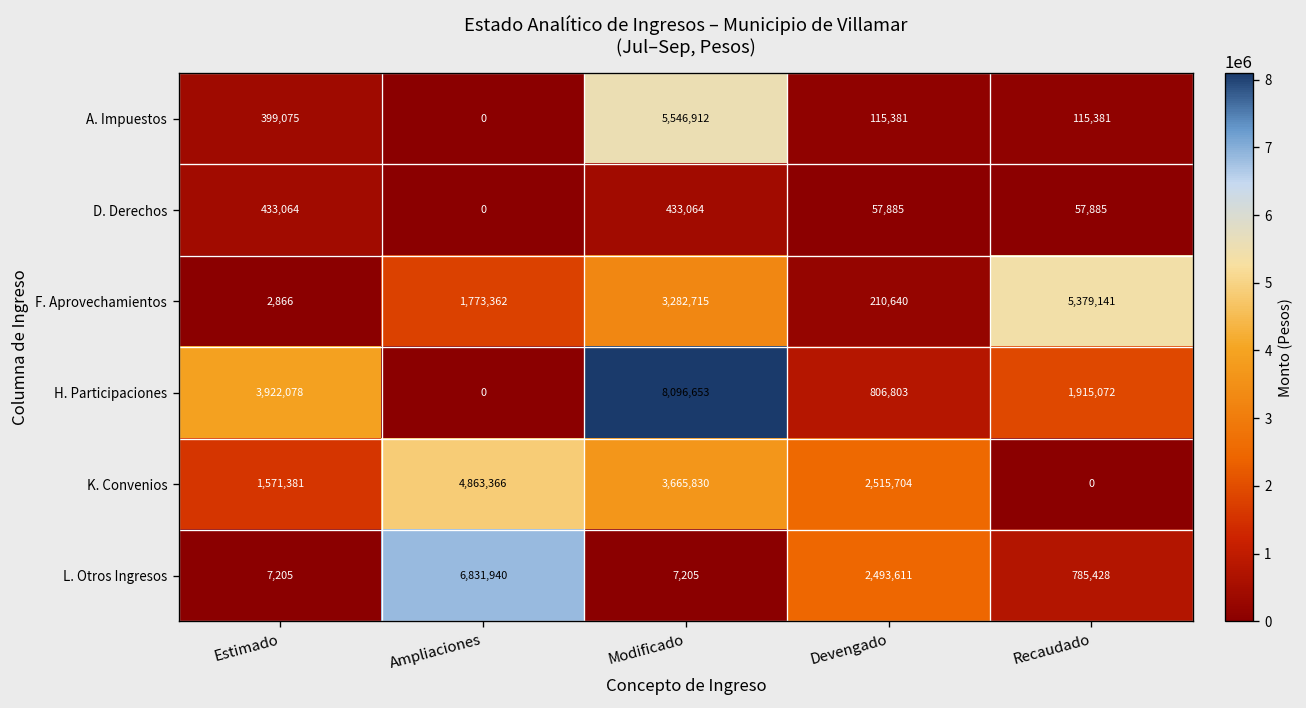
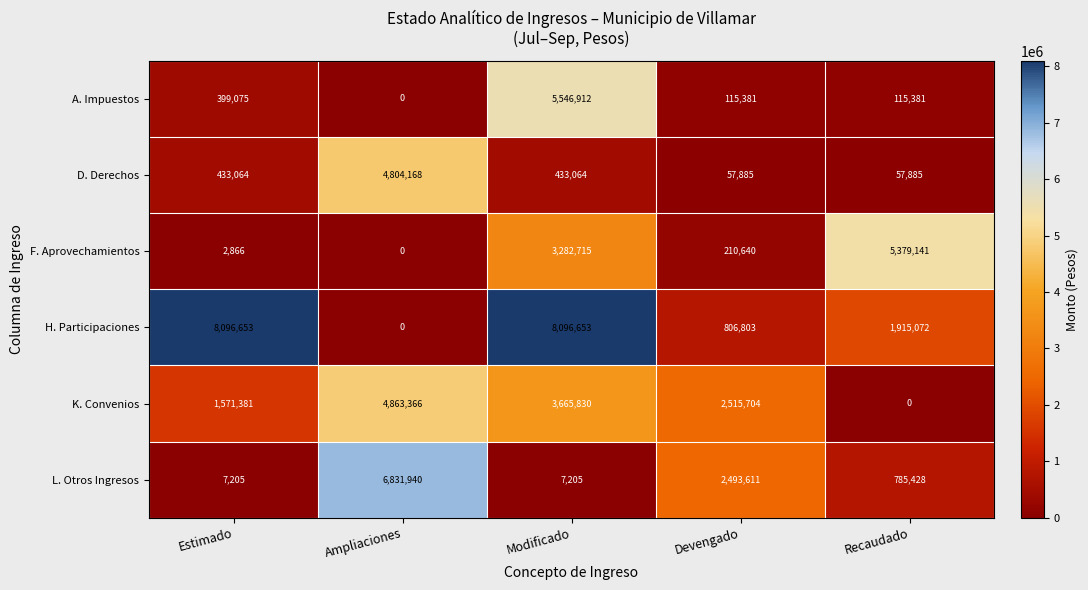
D. Derechos, Ampliaciones: 0 -> 4,804,168
F. Aprovechamientos, Ampliaciones: 1,773,362 -> 0
H. Participaciones, Estimado: 3,922,078 -> 8,096,653
